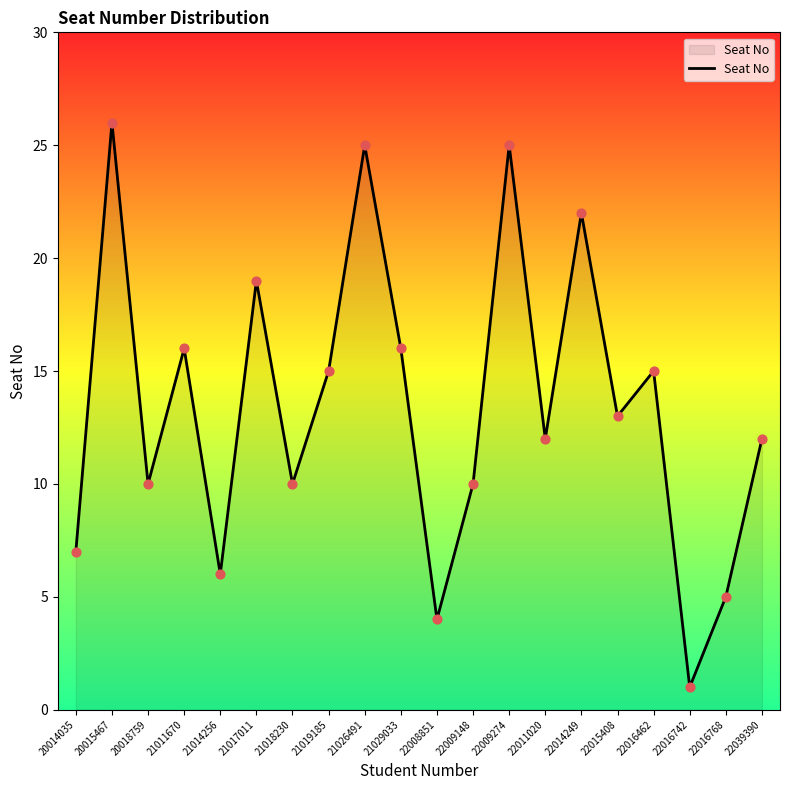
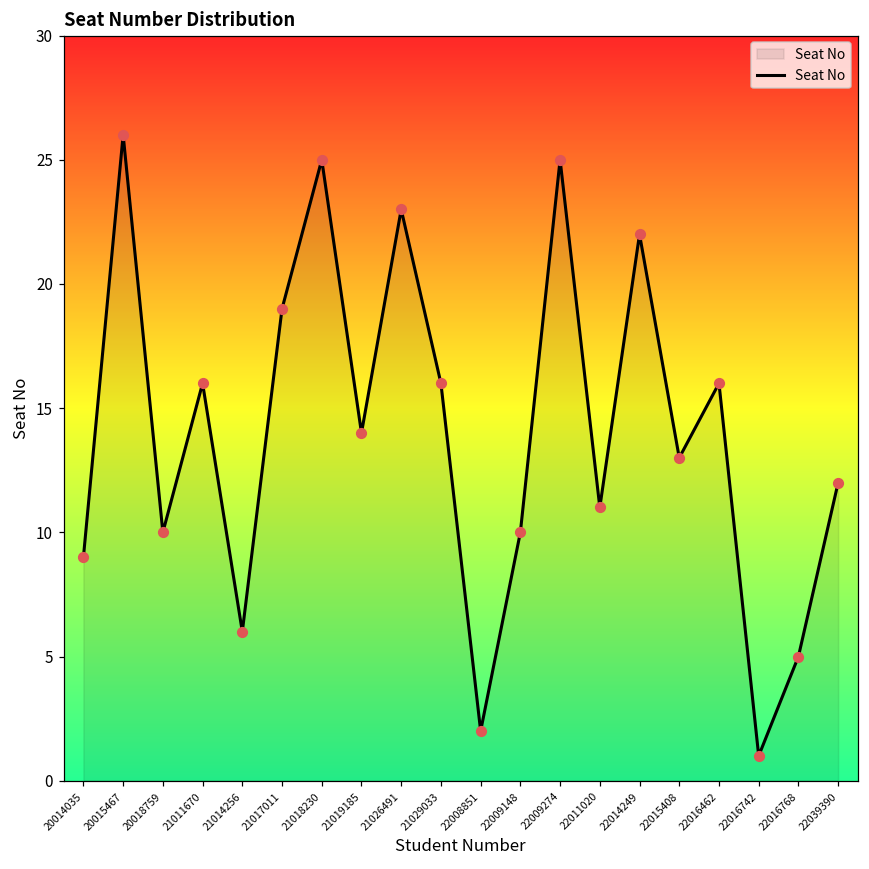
20014035: 7 -> 9
21018230: 10 -> 25
21019185: 15 -> 14
21026491: 25 -> 23
22008851: 4 -> 2
22011020: 12 -> 11
22016462: 15 -> 16
